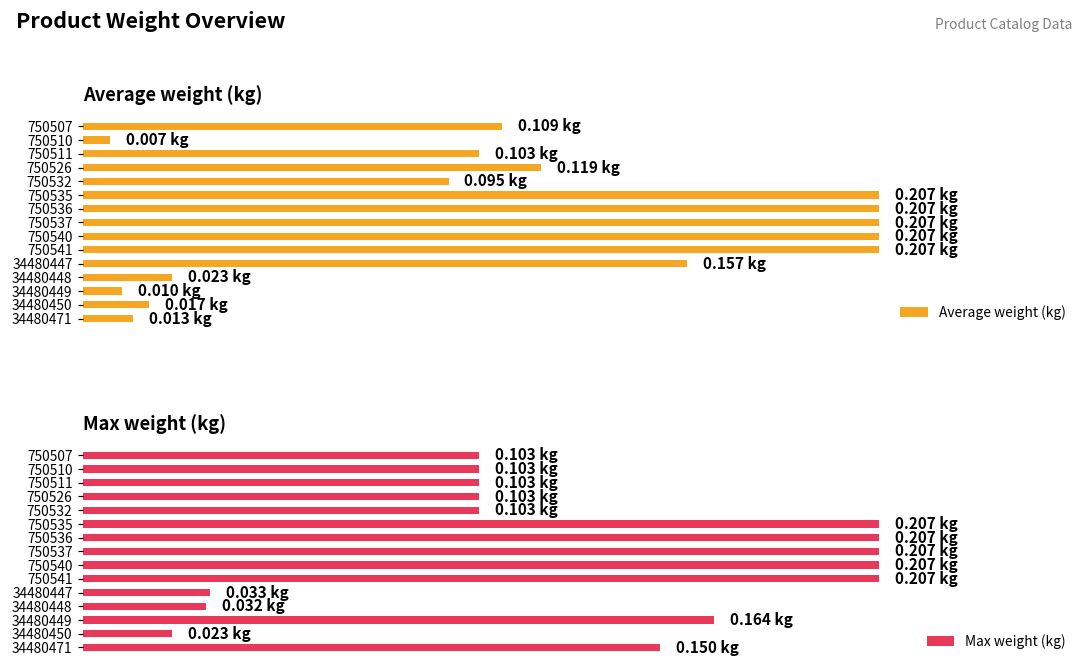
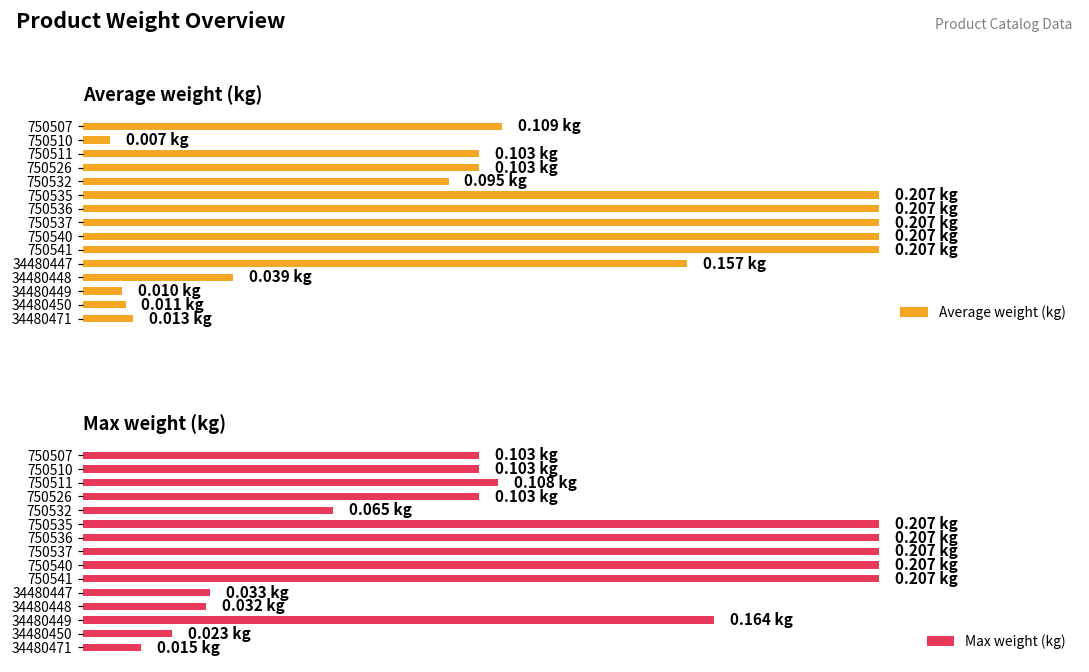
Average weight (kg), 750526: 0.119 -> 0.103
Average weight (kg), 34480448: 0.023 -> 0.039
Average weight (kg), 34480450: 0.017 -> 0.011
Max weight (kg), 750511: 0.103 -> 0.108
Max weight (kg), 750532: 0.103 -> 0.065
Max weight (kg), 34480471: 0.150 -> 0.015
